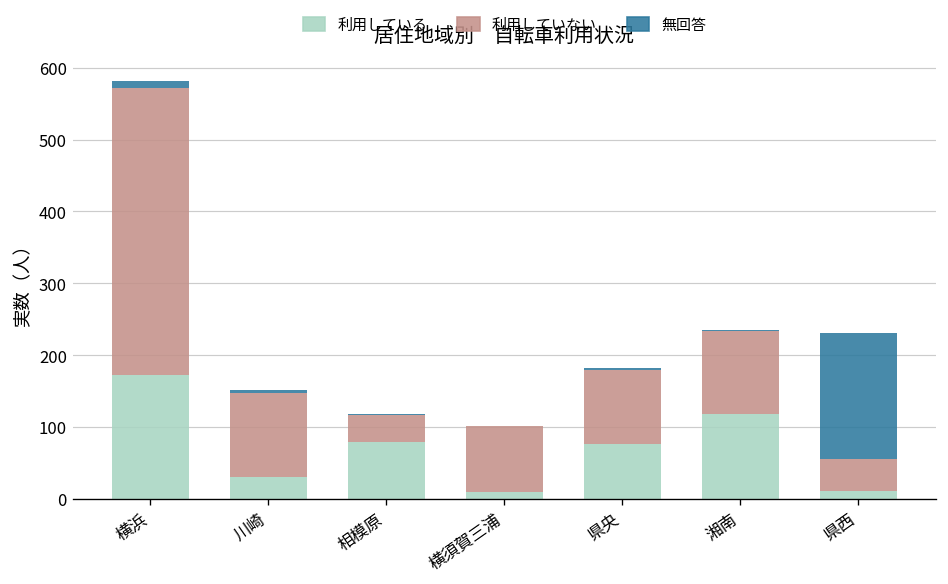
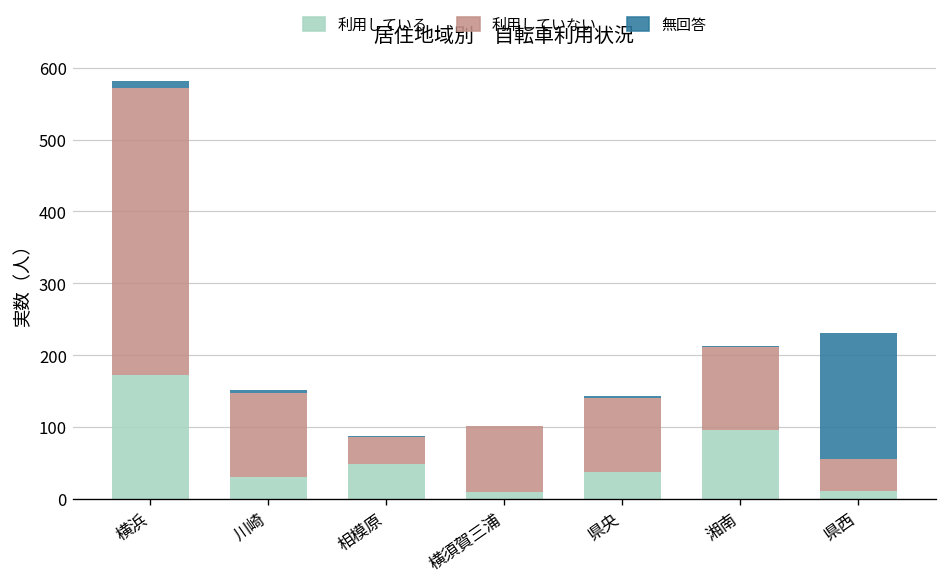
利用している, 相模原: 80 -> 50
利用している, 県央: 80 -> 40
利用している, 湘南: 120 -> 100
